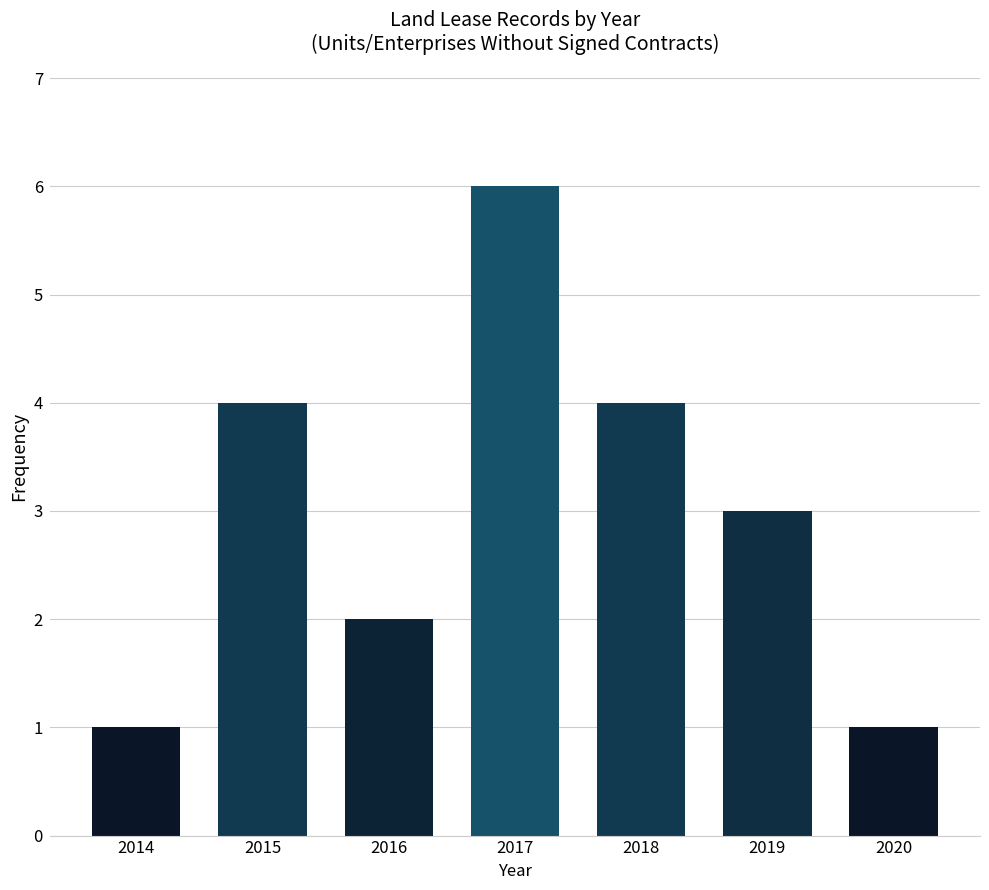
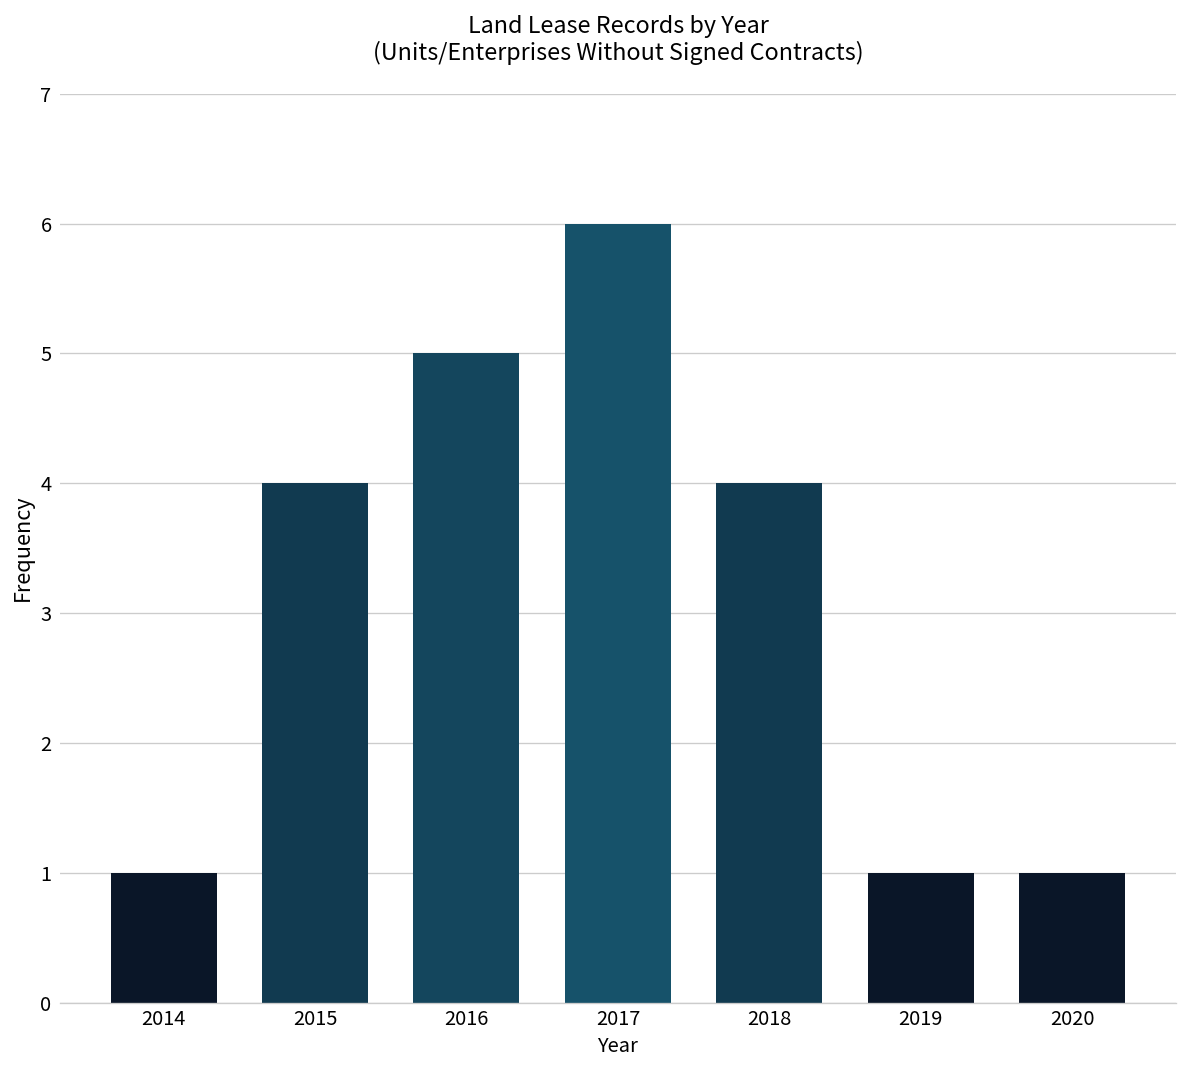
2016: 2 -> 5
2019: 3 -> 1
